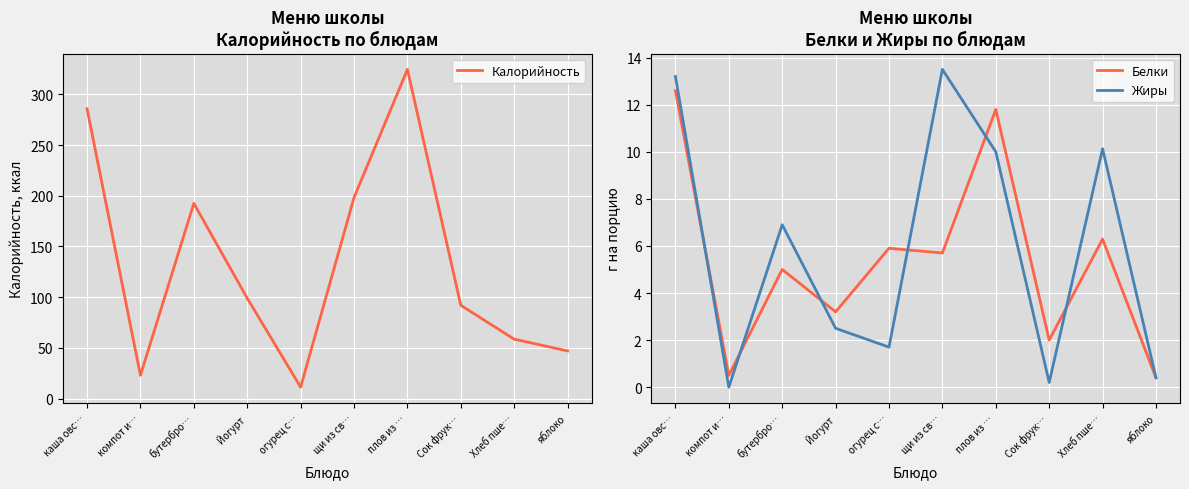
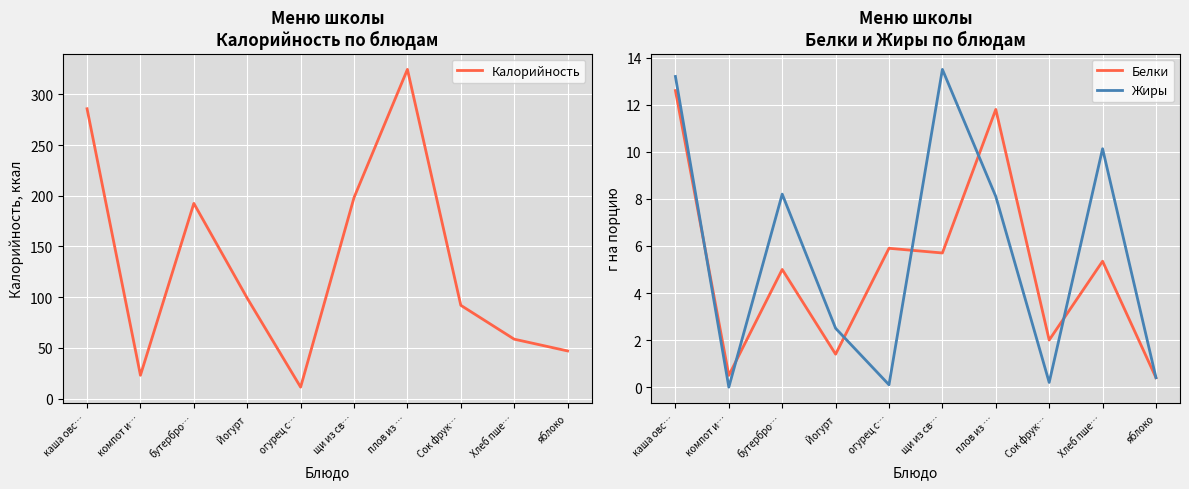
Меню школы Белки и Жиры по блюдам, Жиры, бутербро…: 6.9 -> 8.2
Меню школы Белки и Жиры по блюдам, Белки, Йогурт: 3.2 -> 1.4
Меню школы Белки и Жиры по блюдам, Жиры, огурец с…: 1.7 -> 0.1
Меню школы Белки и Жиры по блюдам, Жиры, плов из …: 10.0 -> 8.1
Меню школы Белки и Жиры по блюдам, Белки, Хлеб пше…: 6.3 -> 5.4
